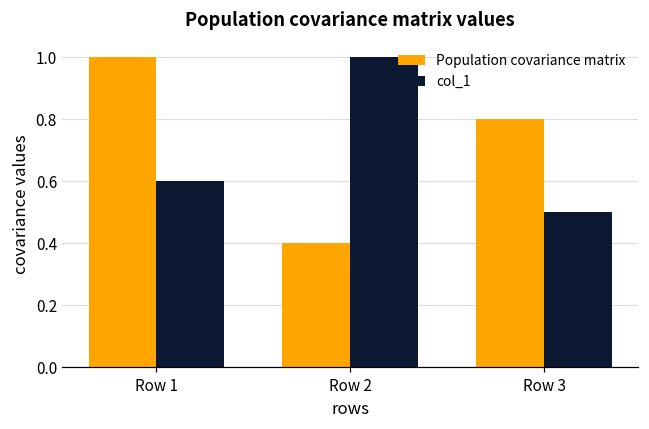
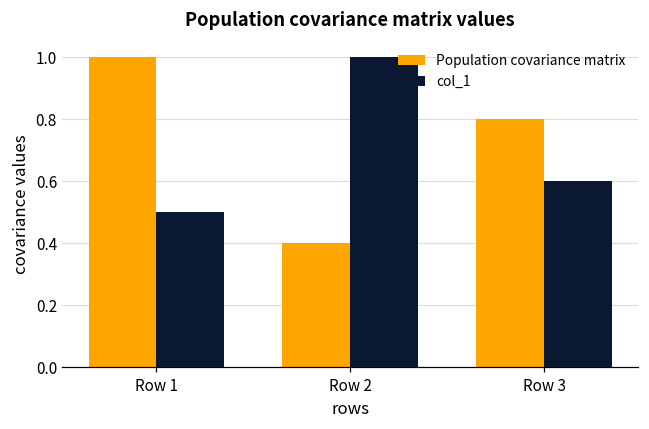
col_1, Row 1: 0.6 -> 0.5
col_1, Row 3: 0.5 -> 0.6
